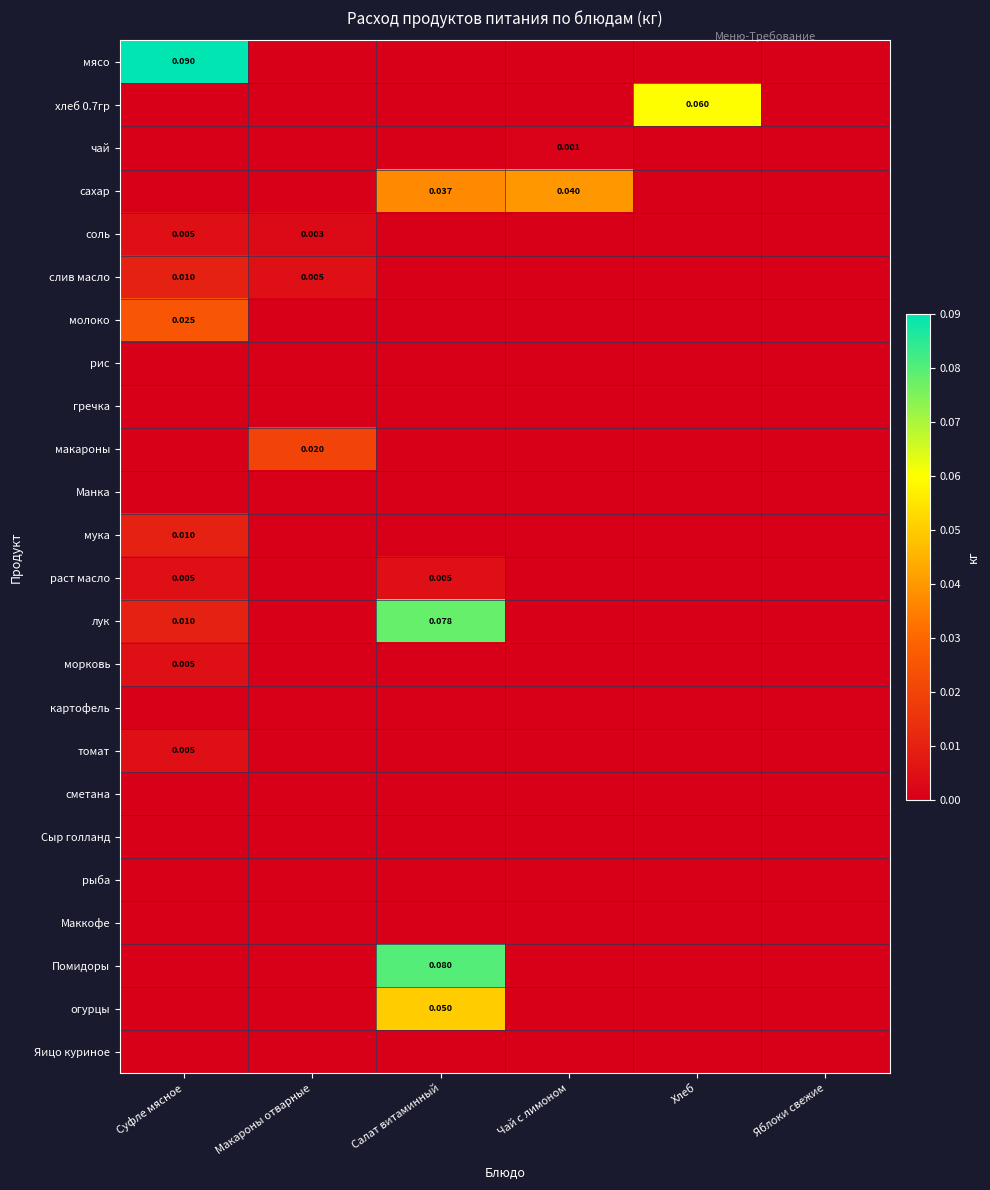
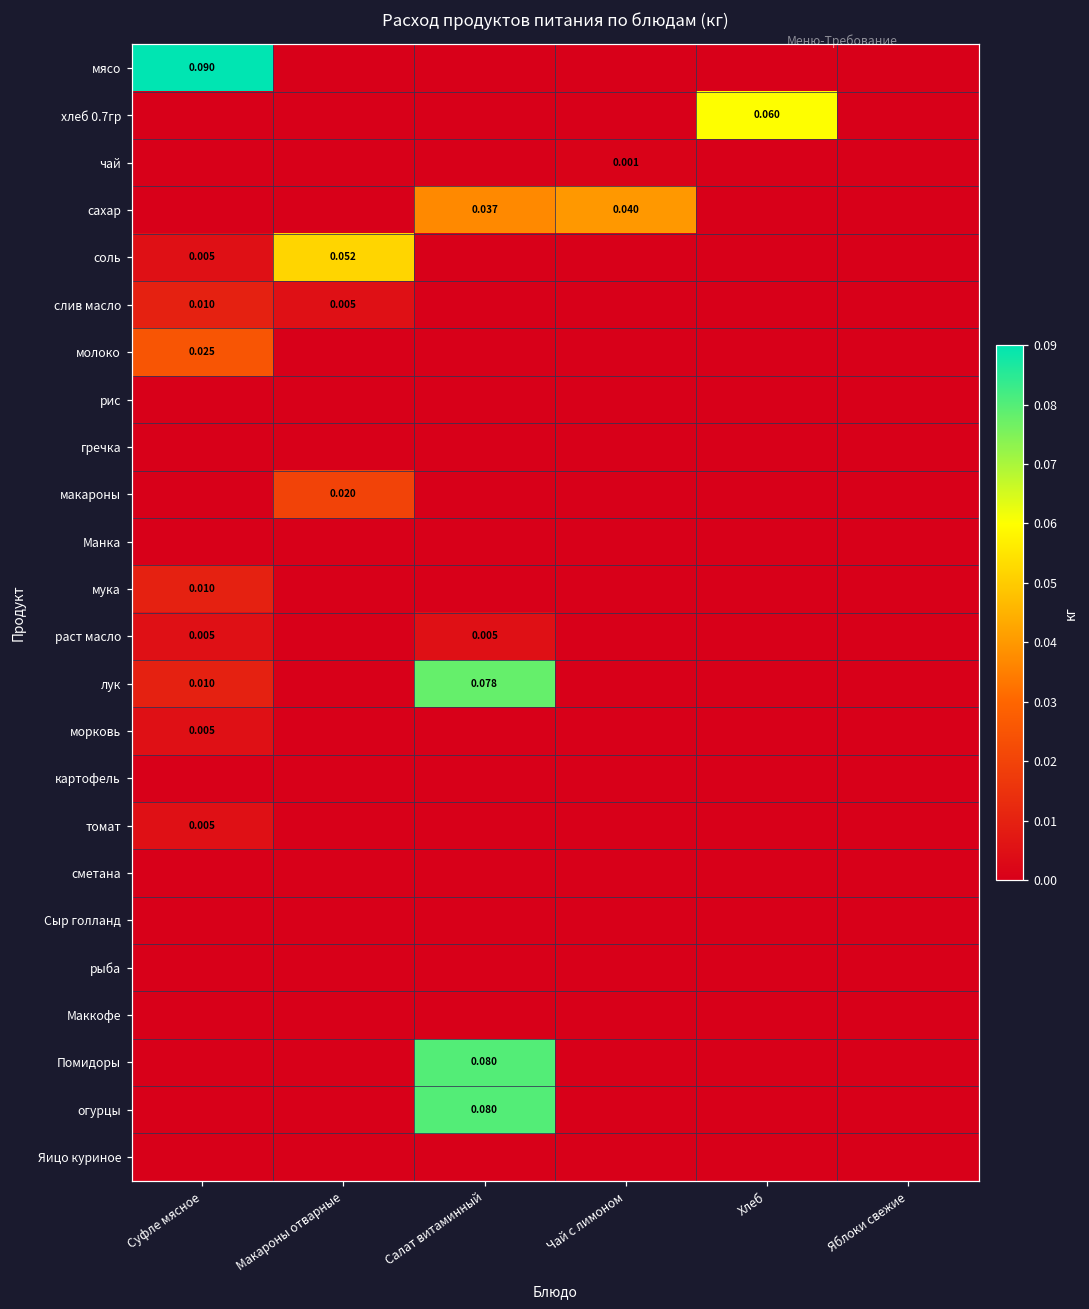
соль, Макароны отварные: 0.003 -> 0.052
огурцы, Салат витаминный: 0.050 -> 0.080
